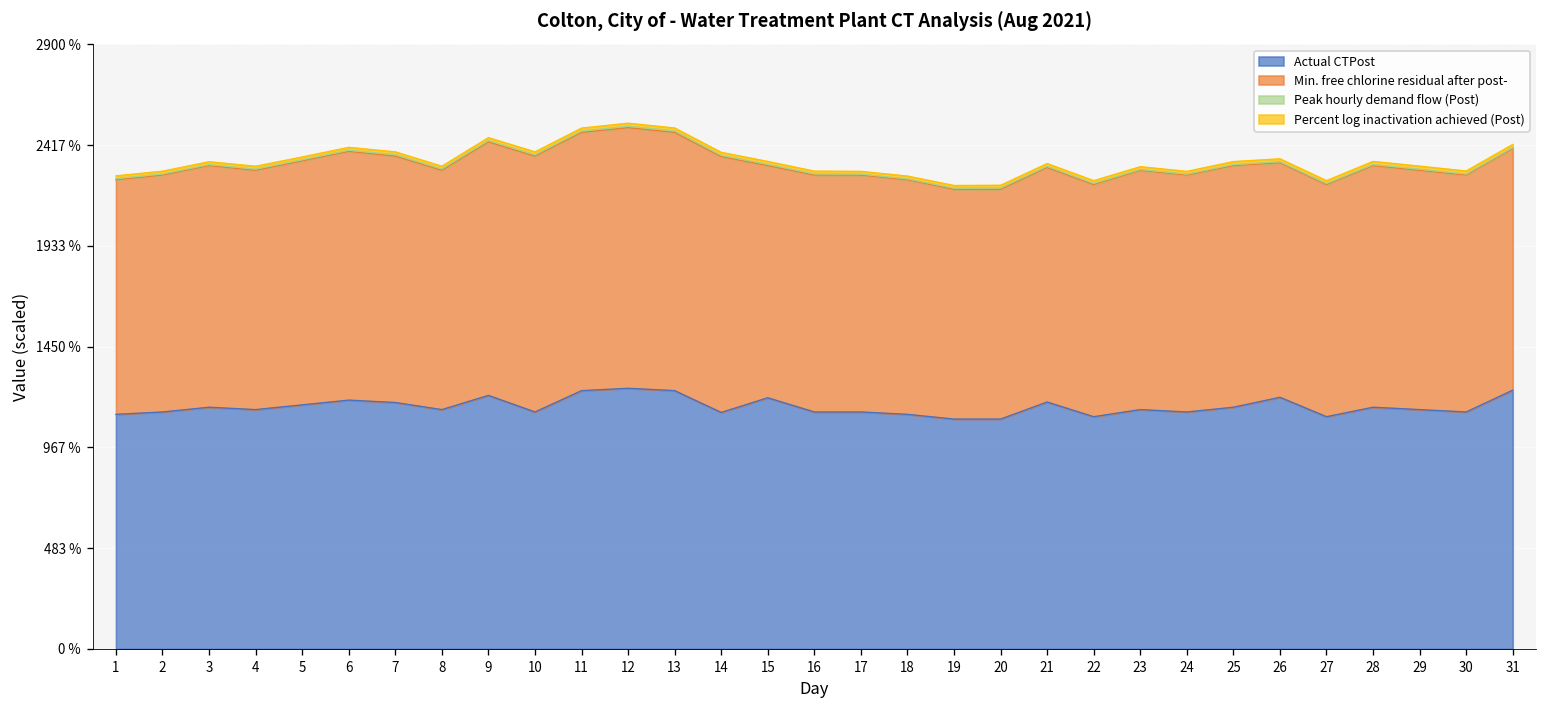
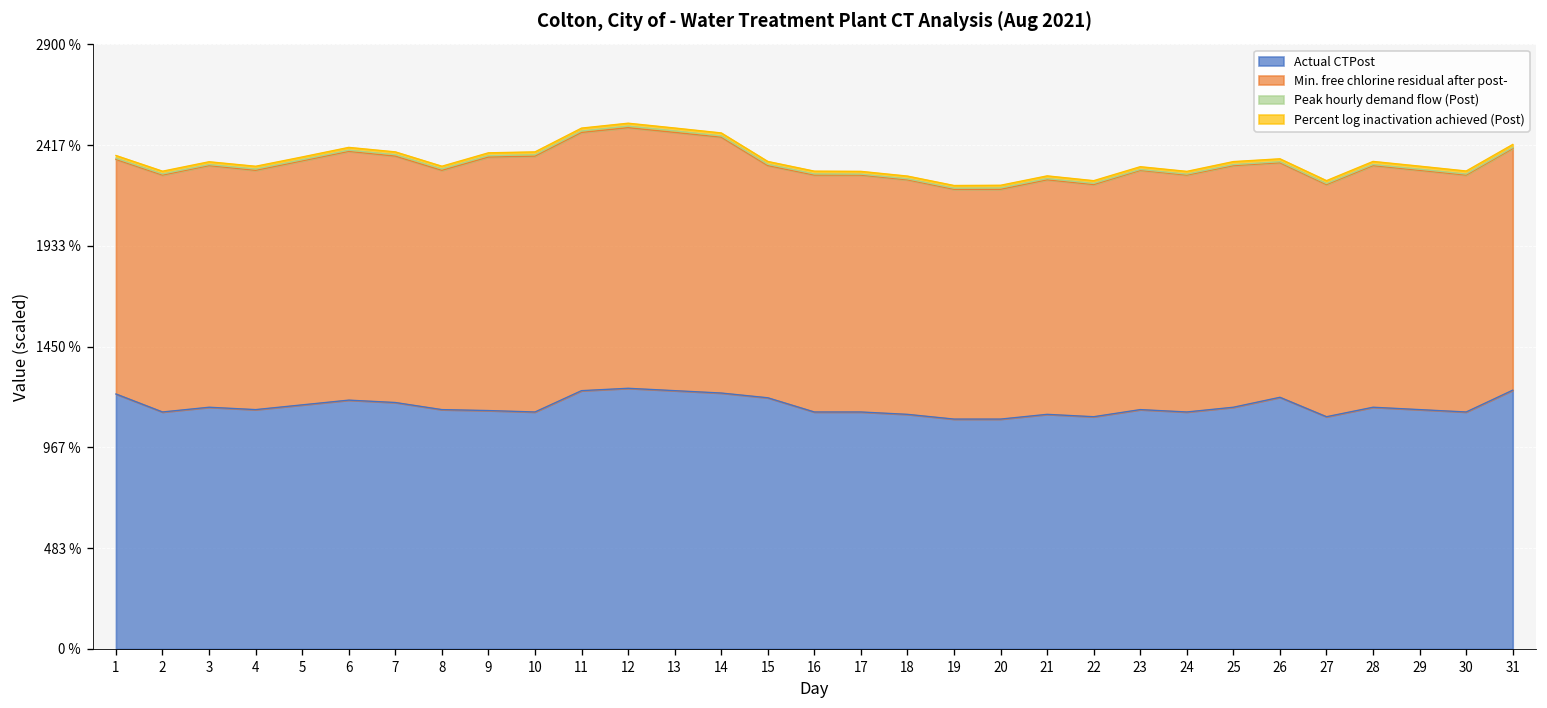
Actual CTPost, 1: 1130 % -> 1220 %
Actual CTPost, 9: 1220 % -> 1140 %
Actual CTPost, 14: 1130 % -> 1230 %
Actual CTPost, 21: 1180 % -> 1130 %
